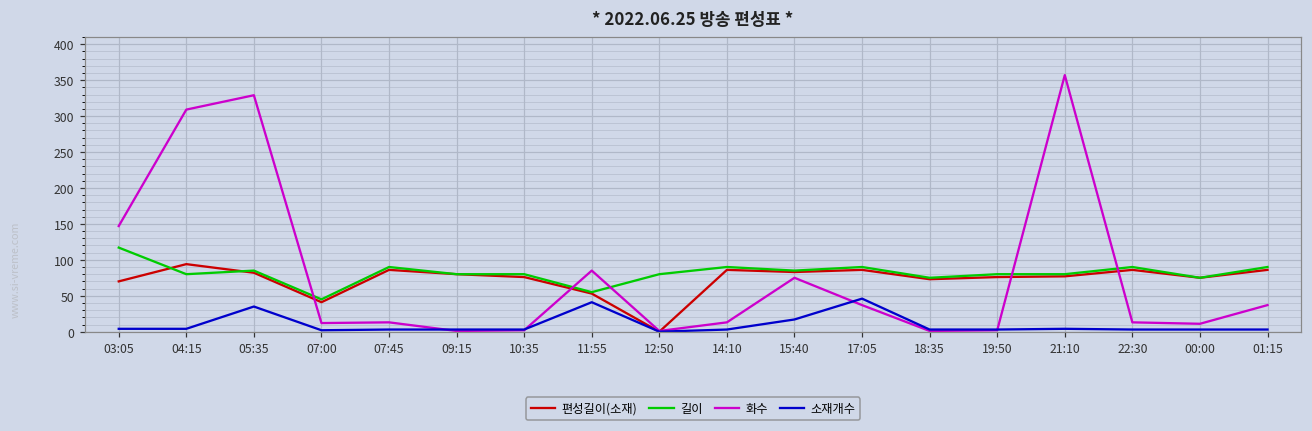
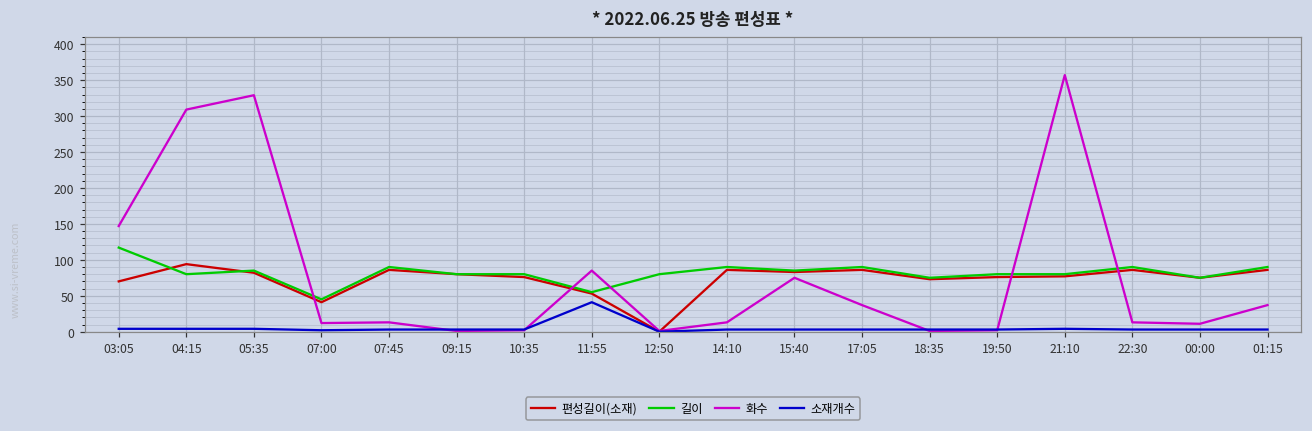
소재개수, 05:35: 40 -> 0
소재개수, 15:40: 20 -> 0
소재개수, 17:05: 50 -> 0
